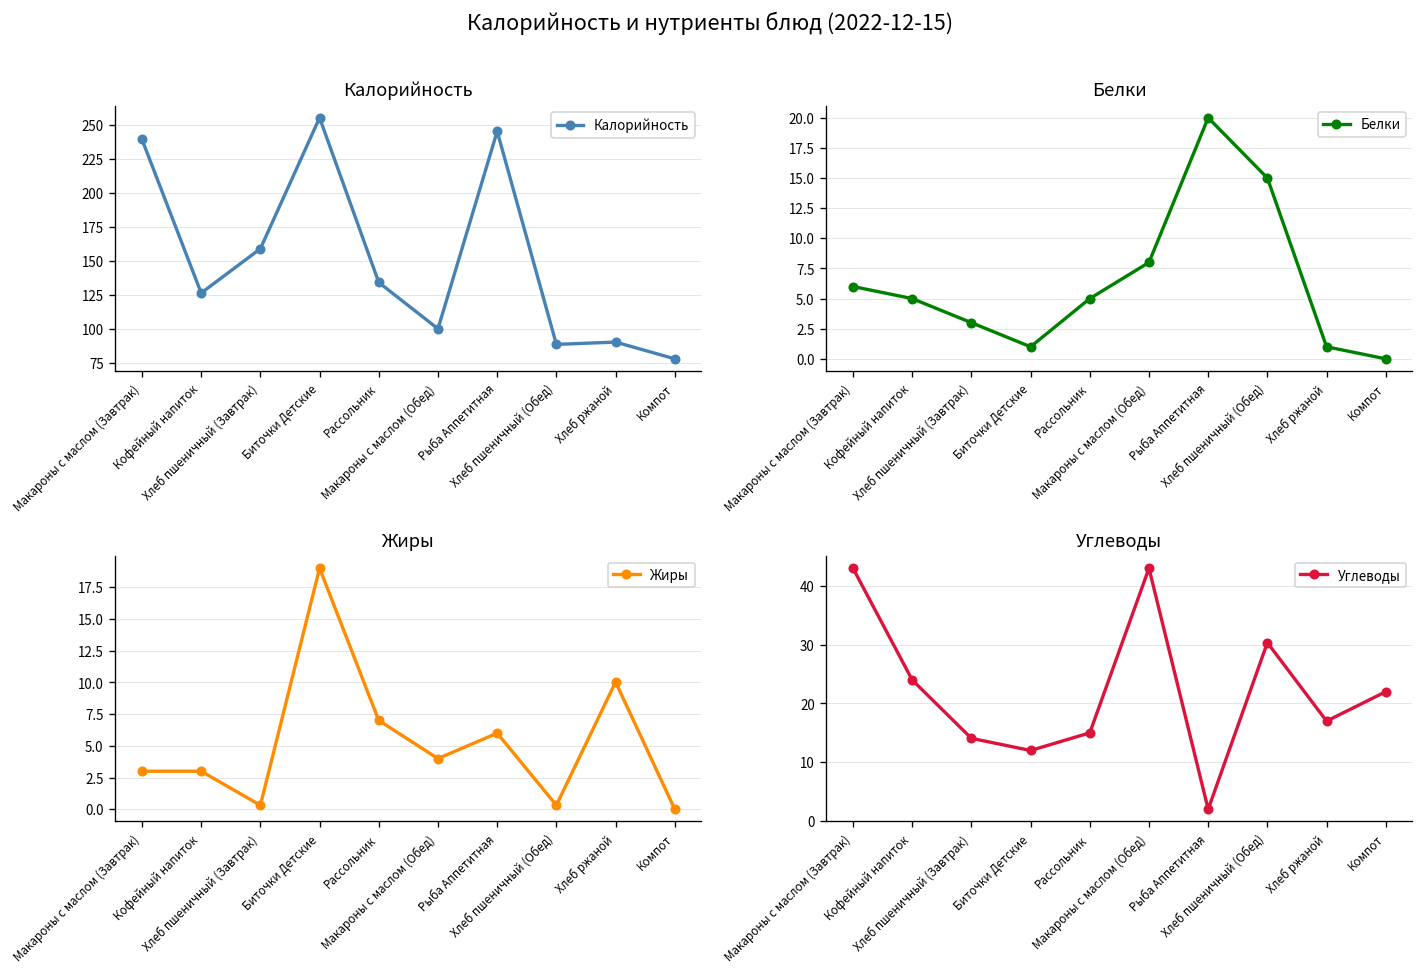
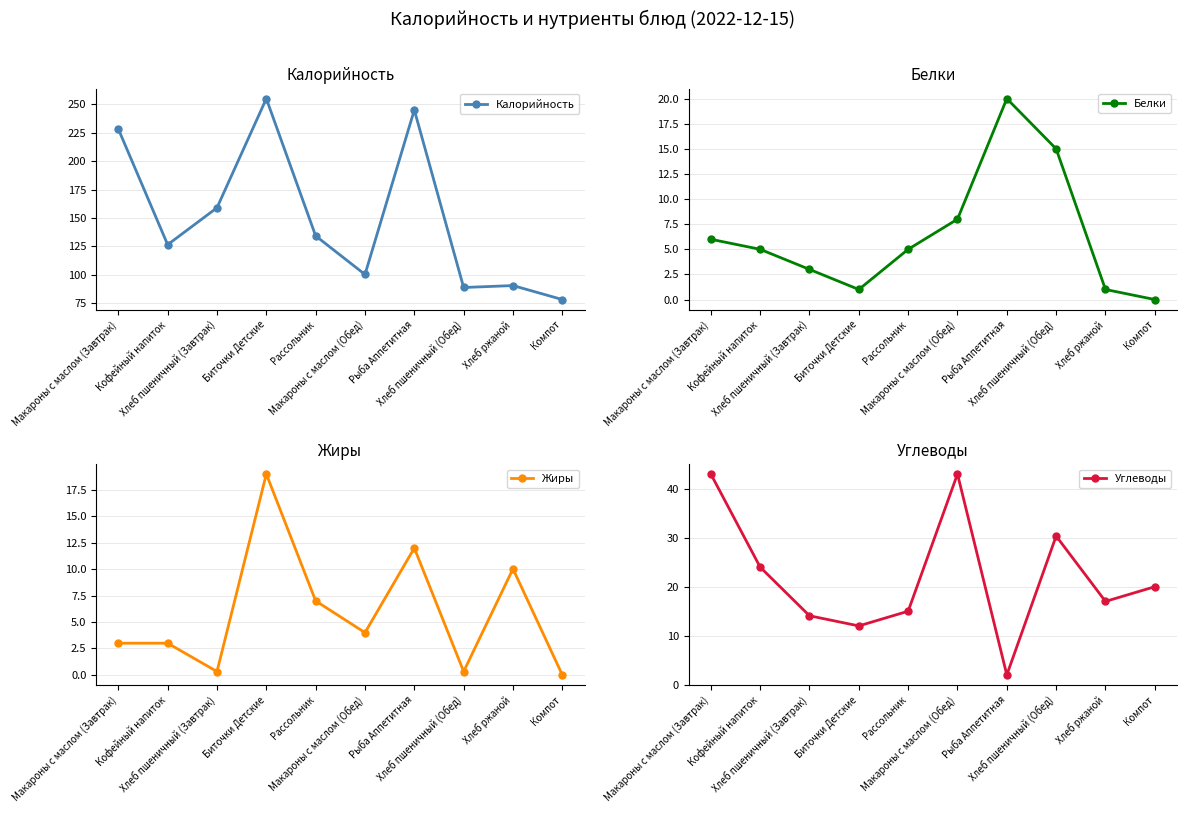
Калорийность, Макароны с маслом (Завтрак): 239 -> 228
Жиры, Рыба Аппетитная: 6 -> 12
Углеводы, Компот: 22 -> 20
